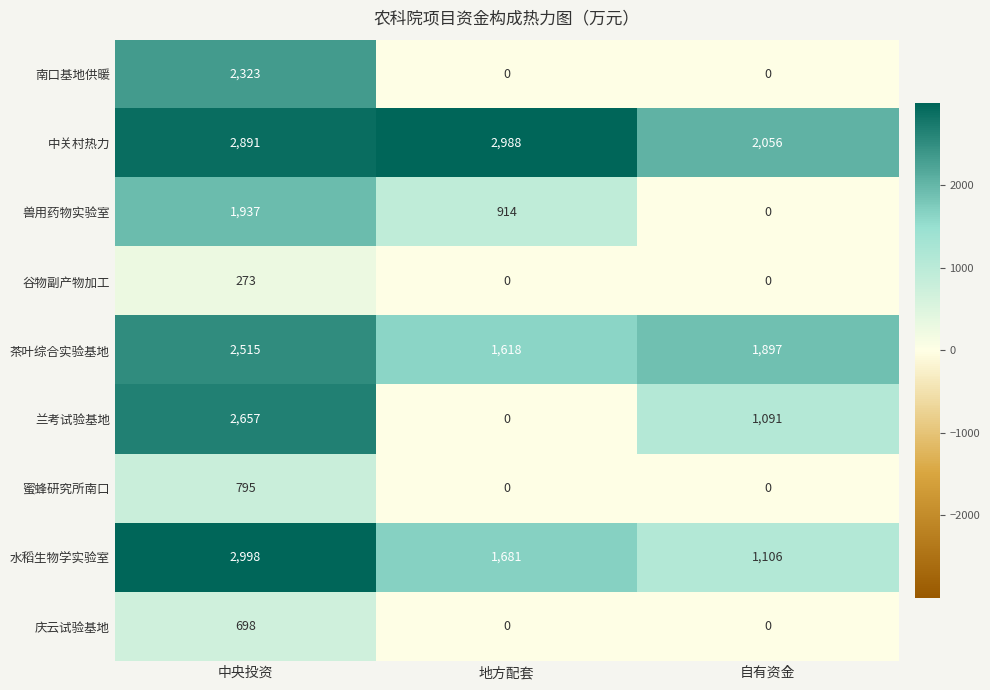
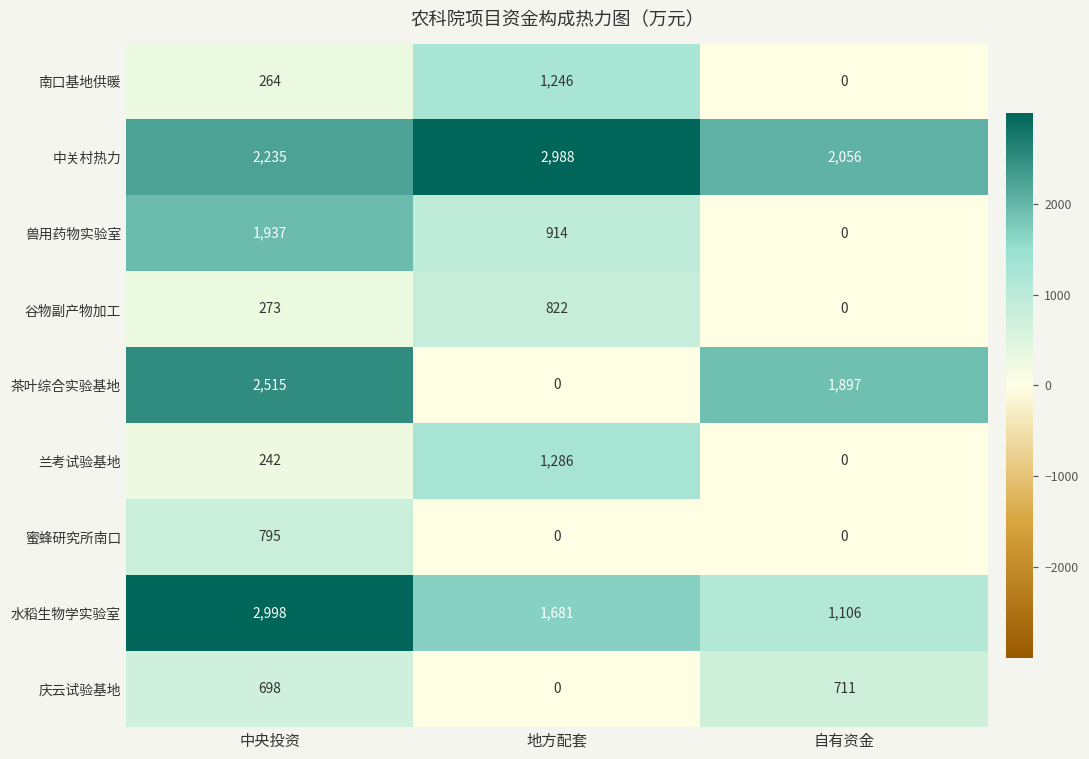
南口基地供暖, 中央投资: 2,323 -> 264
南口基地供暖, 地方配套: 0 -> 1,246
中关村热力, 中央投资: 2,891 -> 2,235
谷物副产物加工, 地方配套: 0 -> 822
茶叶综合实验基地, 地方配套: 1,618 -> 0
兰考试验基地, 中央投资: 2,657 -> 242
兰考试验基地, 地方配套: 0 -> 1,286
兰考试验基地, 自有资金: 1,091 -> 0
庆云试验基地, 自有资金: 0 -> 711
